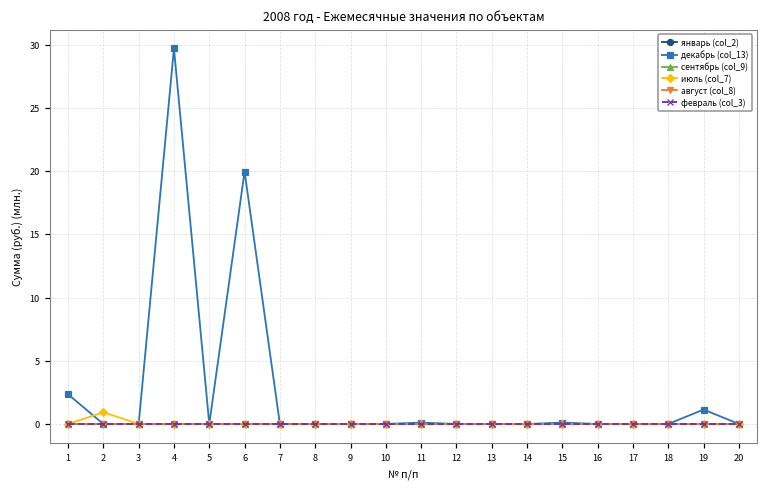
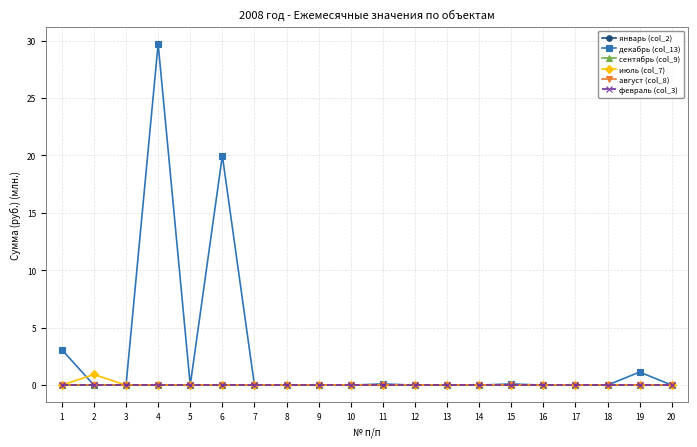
декабрь (col_13), 1: 2.4 -> 3.1
